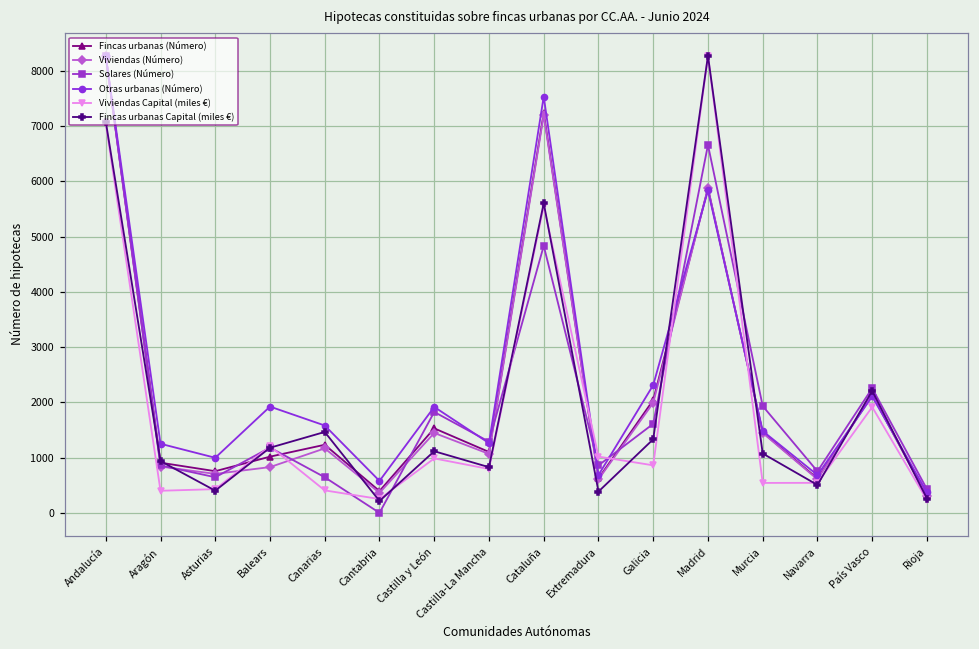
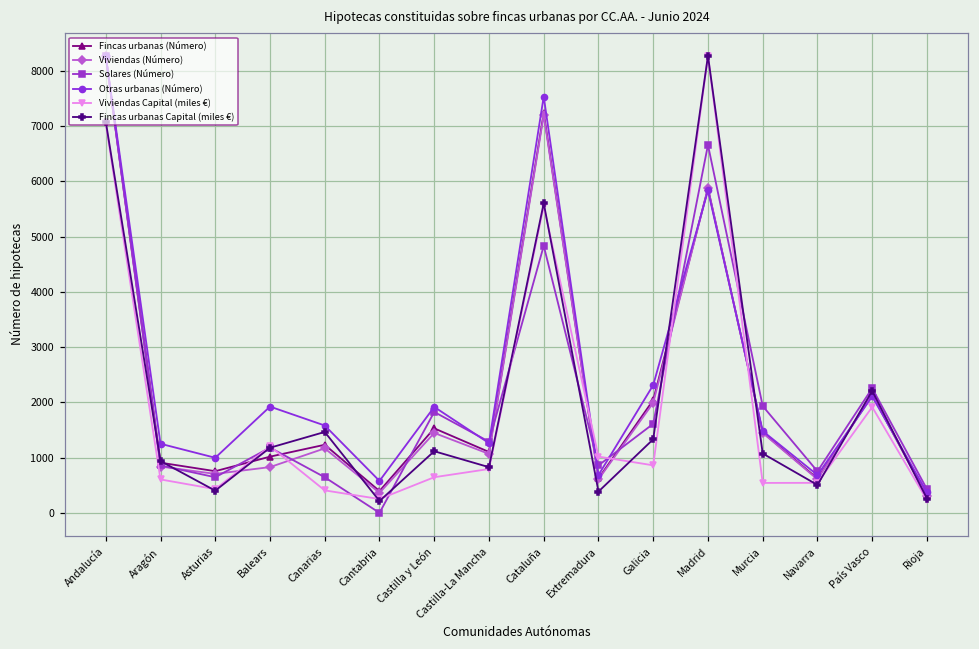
Viviendas Capital (miles €), Aragón: 400 -> 600
Viviendas Capital (miles €), Castilla y León: 1000 -> 600
